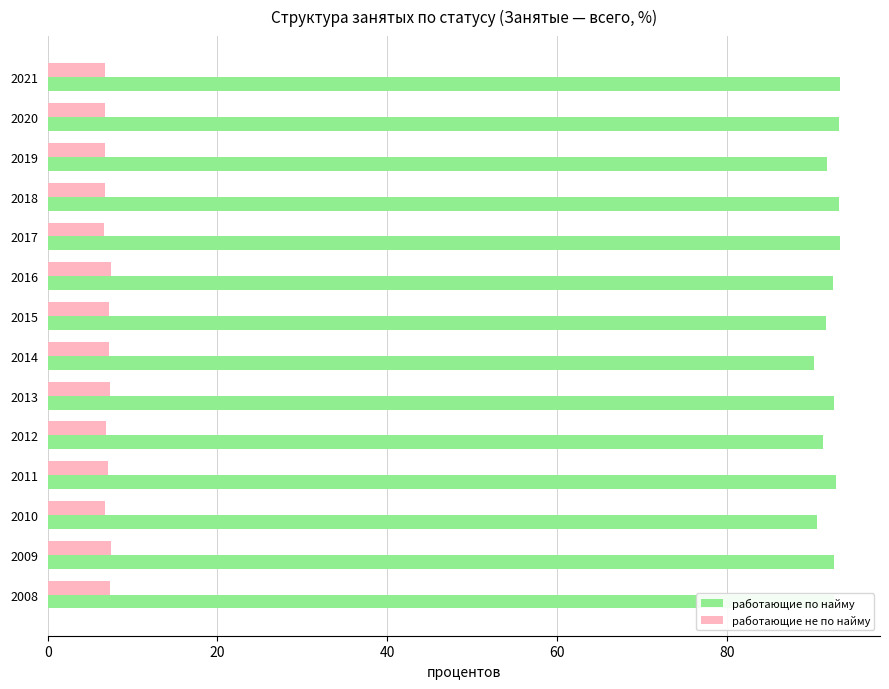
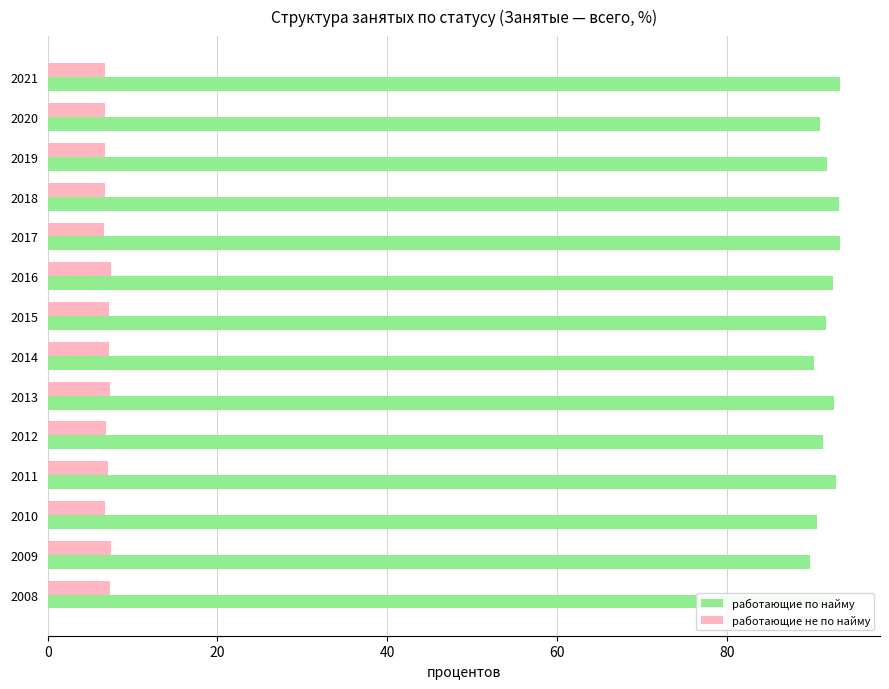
работающие по найму, 2020: 93 -> 91
работающие по найму, 2009: 93 -> 90
